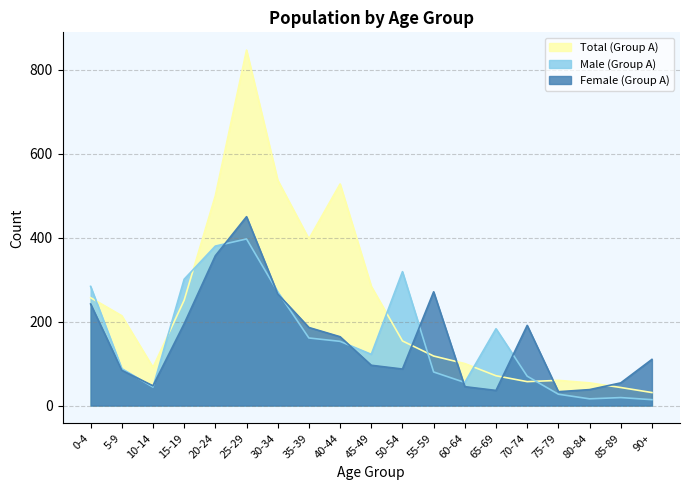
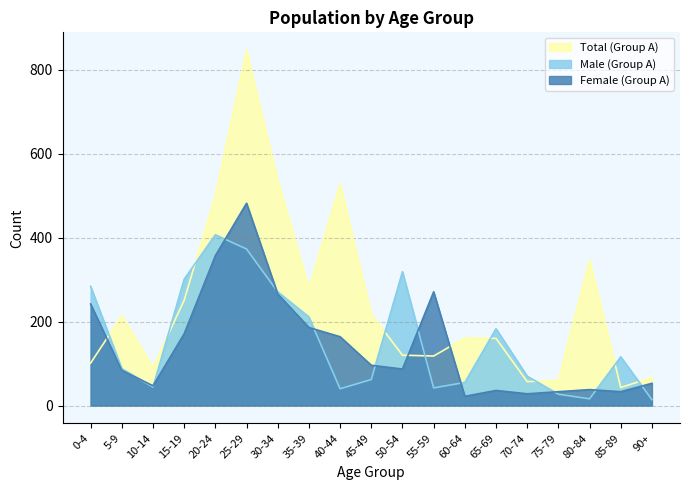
Total (Group A), 0-4: 260 -> 100
Female (Group A), 15-19: 200 -> 170
Male (Group A), 20-24: 380 -> 410
Male (Group A), 25-29: 400 -> 370
Female (Group A), 25-29: 450 -> 480
Total (Group A), 35-39: 400 -> 280
Male (Group A), 35-39: 160 -> 210
Male (Group A), 40-44: 150 -> 40
Total (Group A), 45-49: 280 -> 220
Male (Group A), 45-49: 120 -> 60
Total (Group A), 50-54: 150 -> 120
Male (Group A), 55-59: 80 -> 40
Total (Group A), 60-64: 100 -> 160
Female (Group A), 60-64: 50 -> 20
Total (Group A), 65-69: 70 -> 160
Female (Group A), 70-74: 190 -> 30
Total (Group A), 80-84: 50 -> 350
Male (Group A), 85-89: 20 -> 120
Female (Group A), 85-89: 50 -> 30
Total (Group A), 90+: 30 -> 70
Female (Group A), 90+: 110 -> 50
